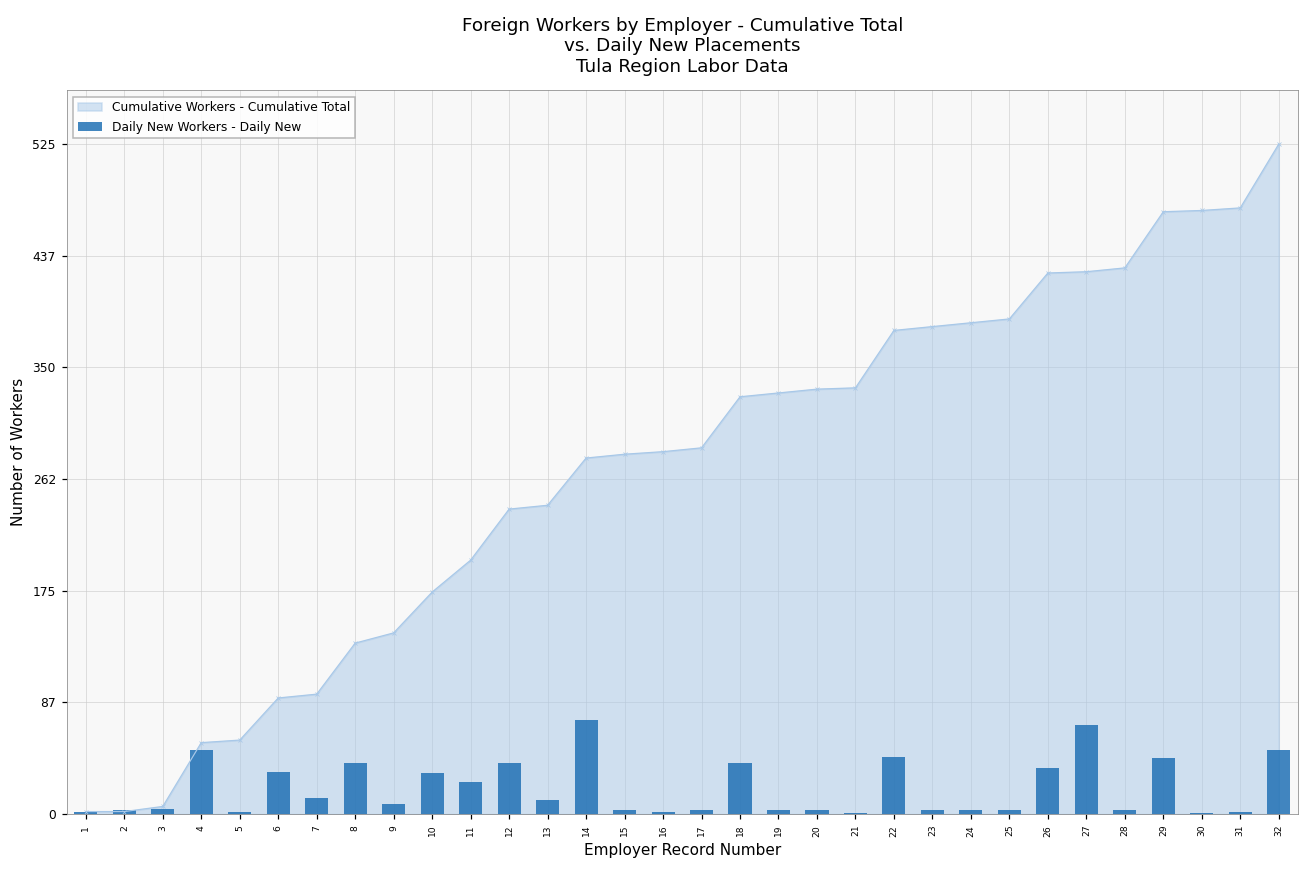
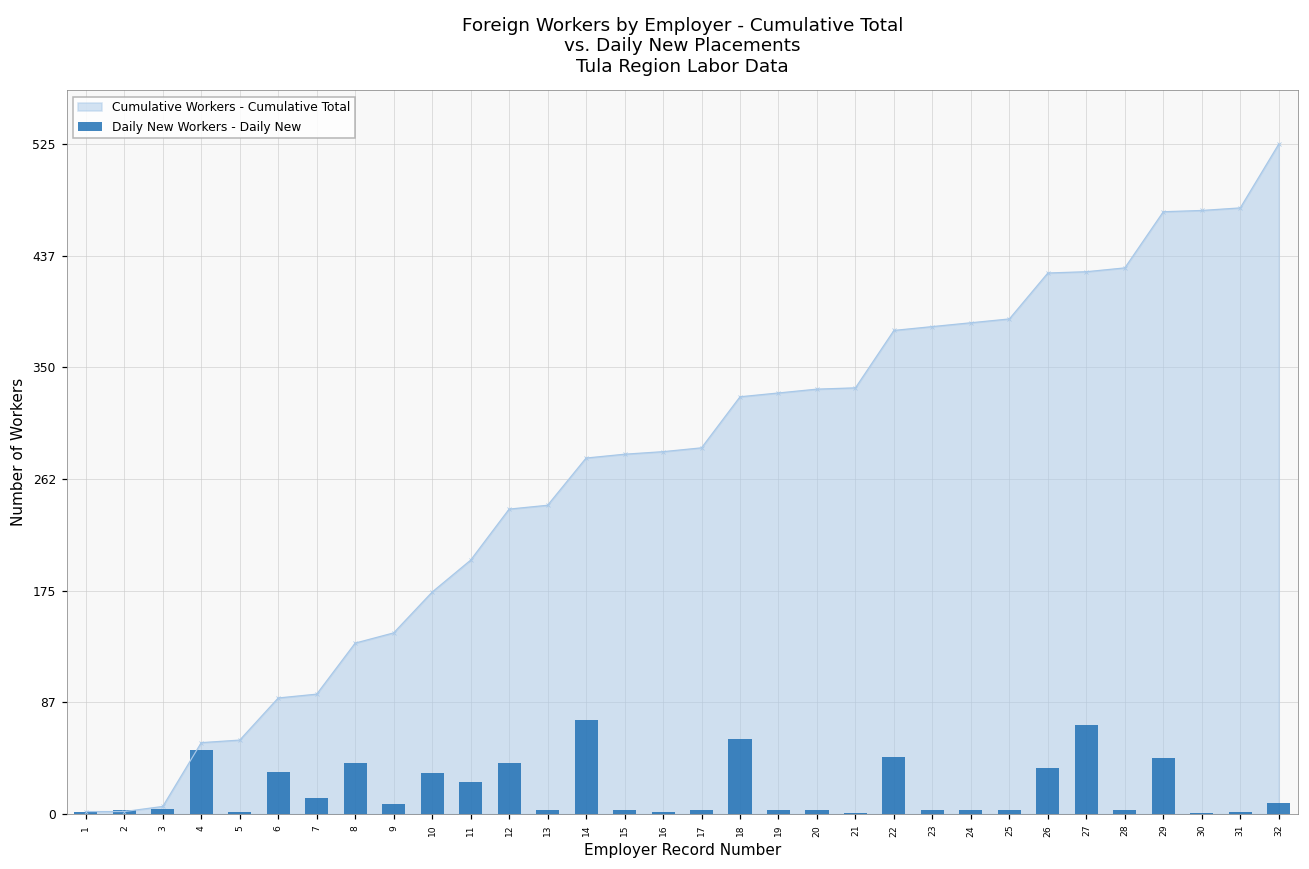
Daily New Workers - Daily New, 13: 11 -> 3
Daily New Workers - Daily New, 18: 40 -> 59
Daily New Workers - Daily New, 32: 50 -> 9
